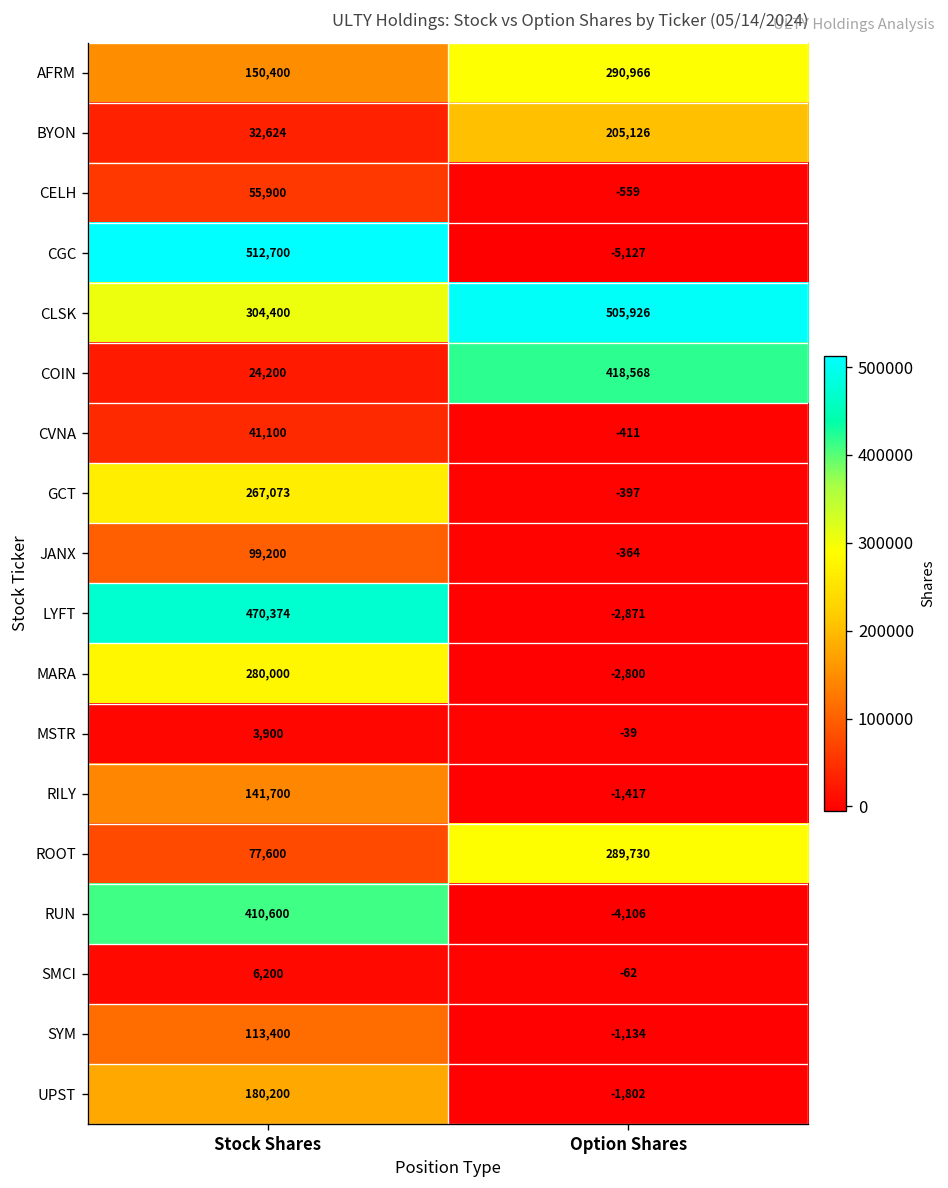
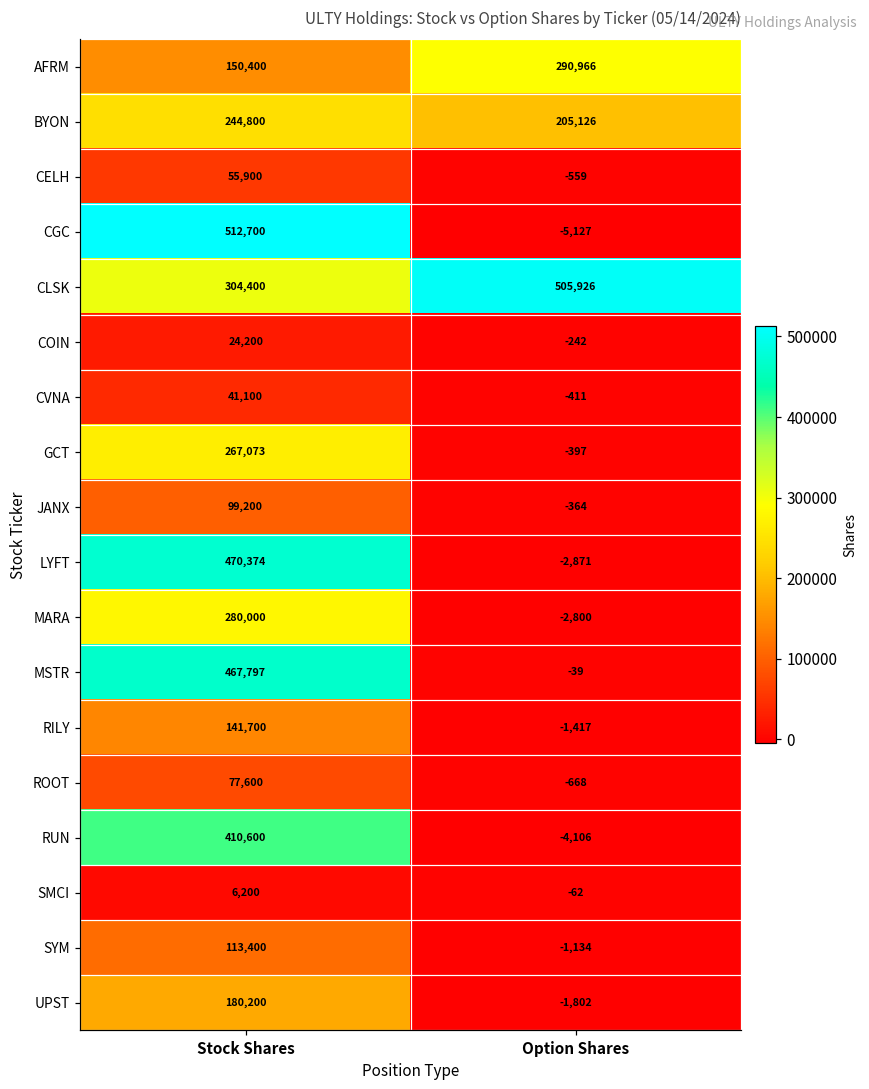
BYON, Stock Shares: 32,624 -> 244,800
COIN, Option Shares: 418,568 -> -242
MSTR, Stock Shares: 3,900 -> 467,797
ROOT, Option Shares: 289,730 -> -668
